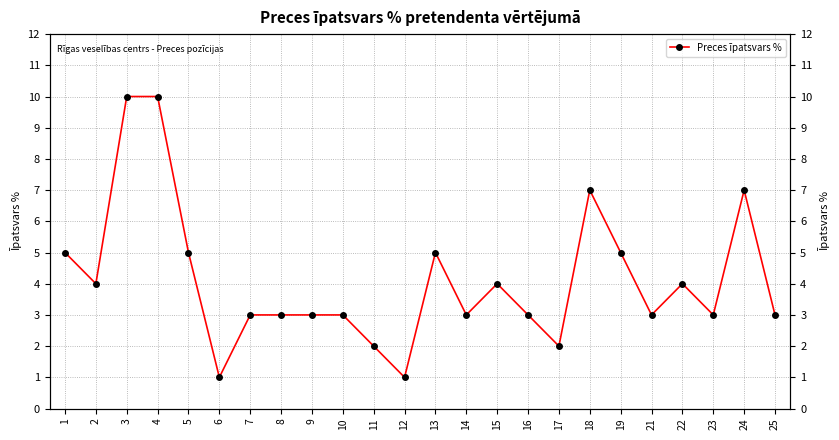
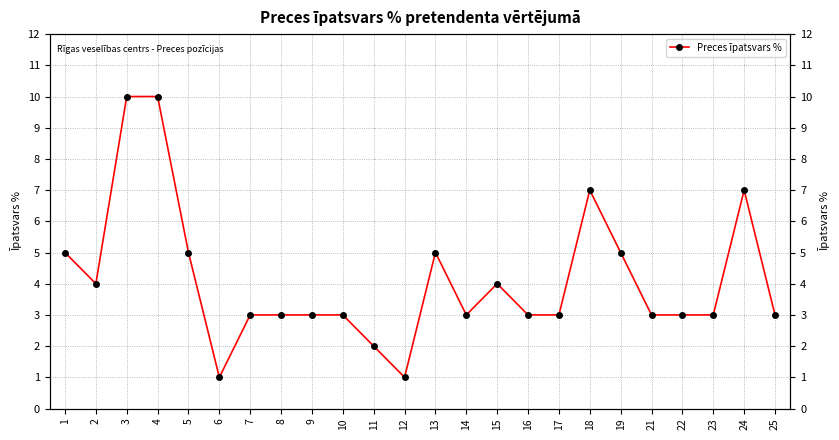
17: 2 -> 3
22: 4 -> 3
